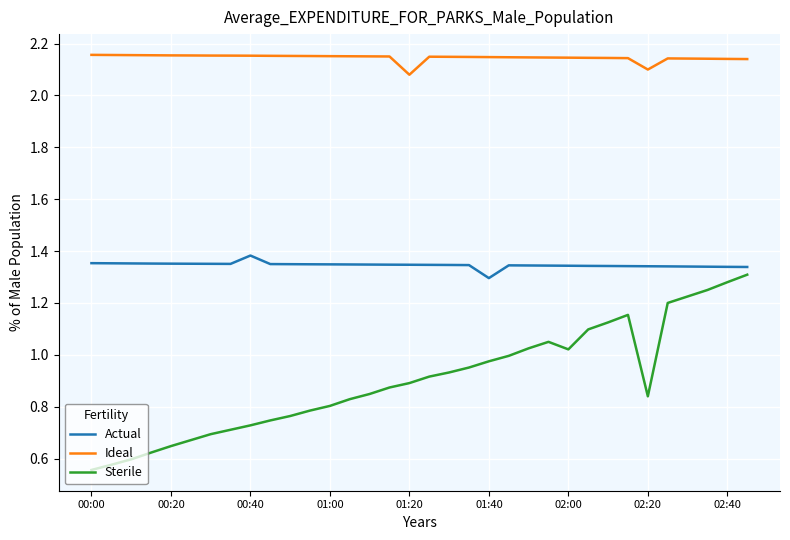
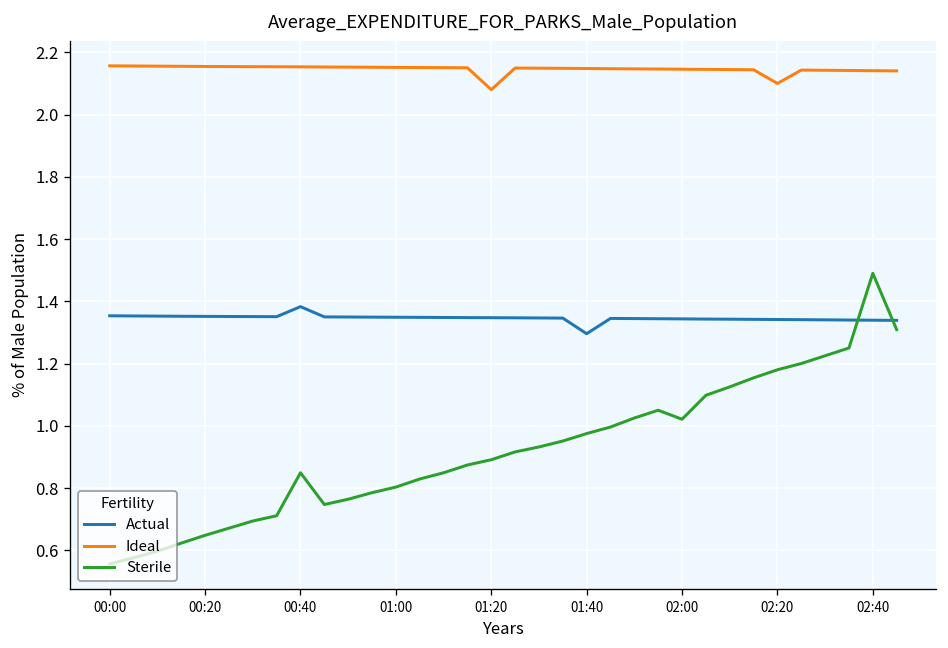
Sterile, 00:40: 0.73 -> 0.85
Sterile, 02:20: 0.84 -> 1.18
Sterile, 02:40: 1.28 -> 1.49
